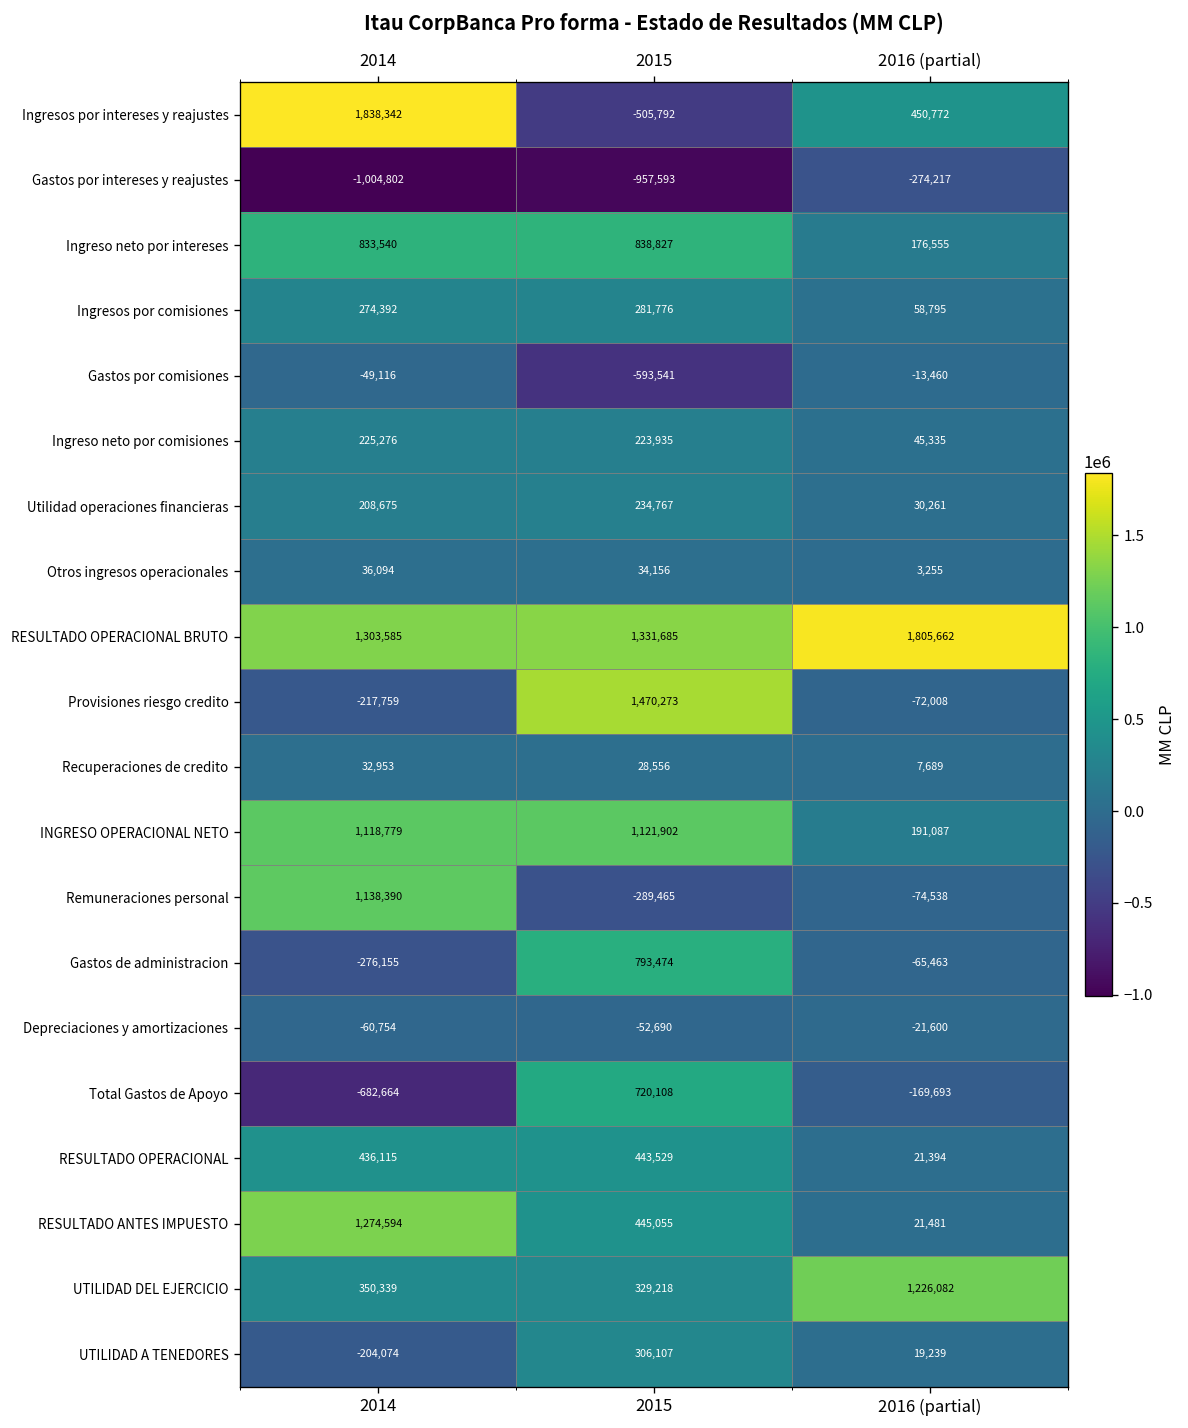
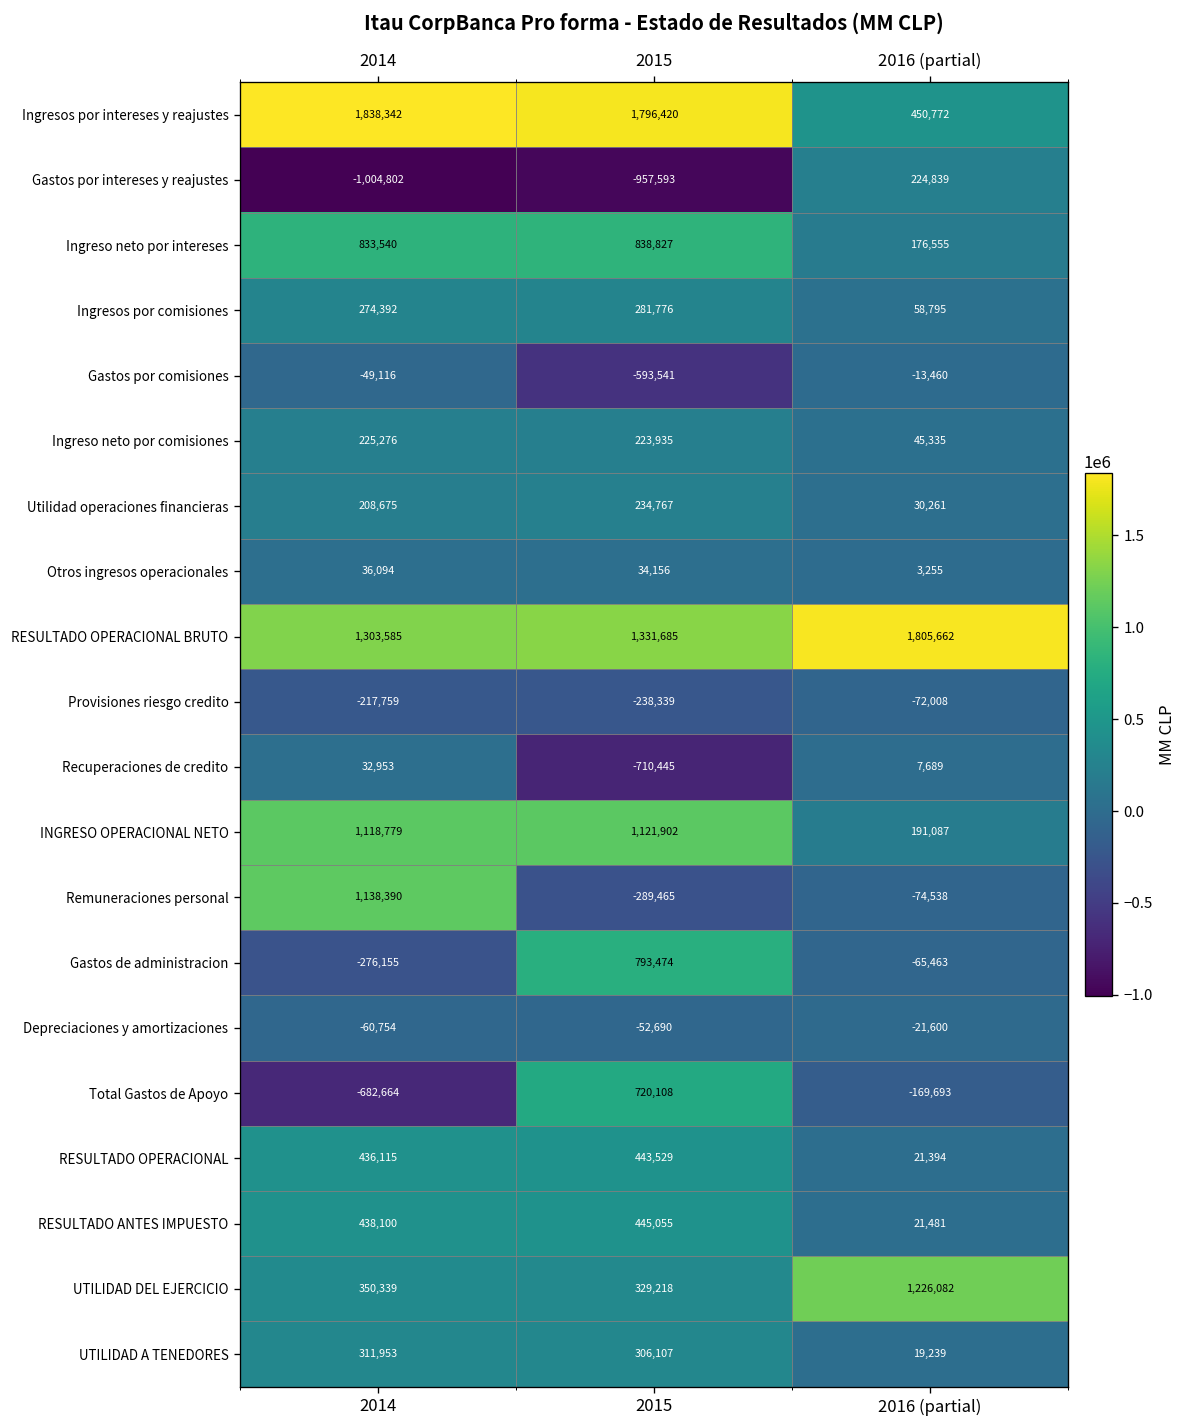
Ingresos por intereses y reajustes, 2015: -505,792 -> 1,796,420
Gastos por intereses y reajustes, 2016 (partial): -274,217 -> 224,839
Provisiones riesgo credito, 2015: 1,470,273 -> -238,339
Recuperaciones de credito, 2015: 28,556 -> -710,445
RESULTADO ANTES IMPUESTO, 2014: 1,274,594 -> 438,100
UTILIDAD A TENEDORES, 2014: -204,074 -> 311,953
